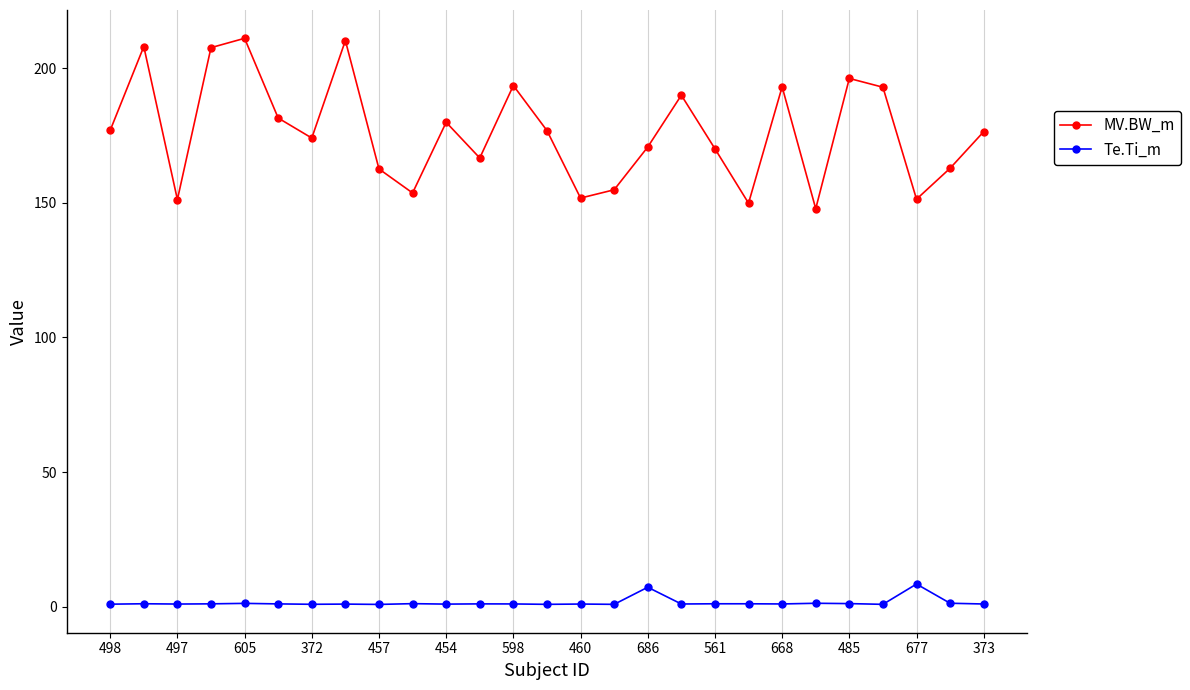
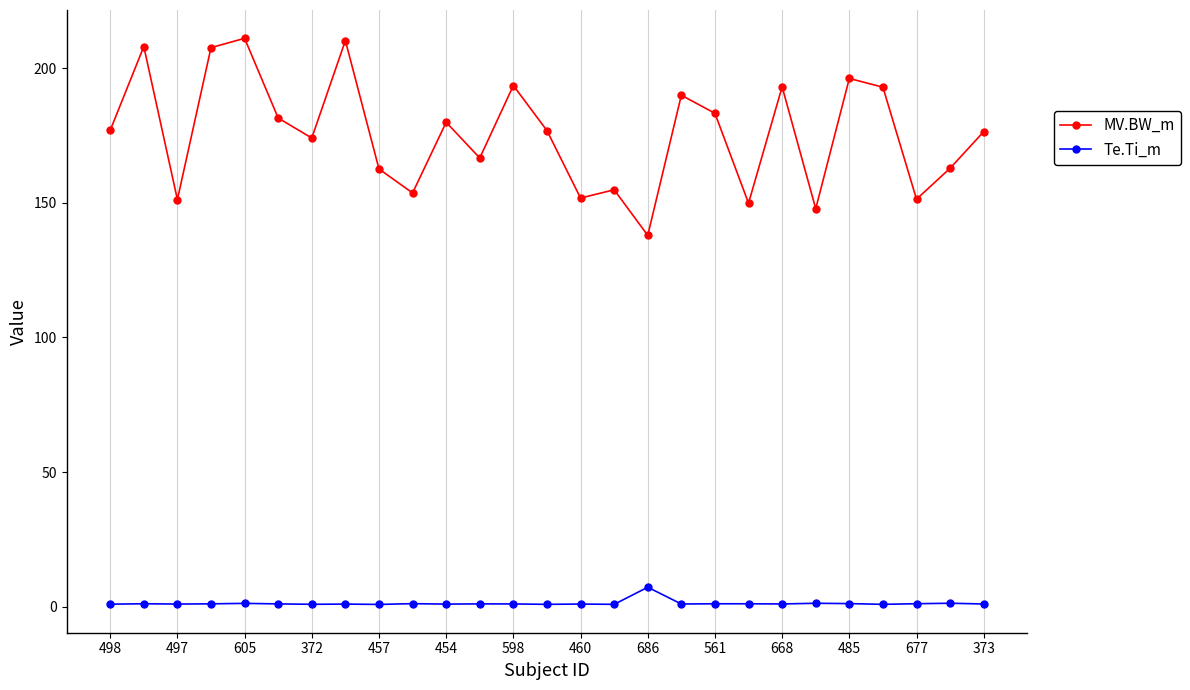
MV.BW_m, 686: 171 -> 138
MV.BW_m, 561: 170 -> 183
Te.Ti_m, 677: 8 -> 1
